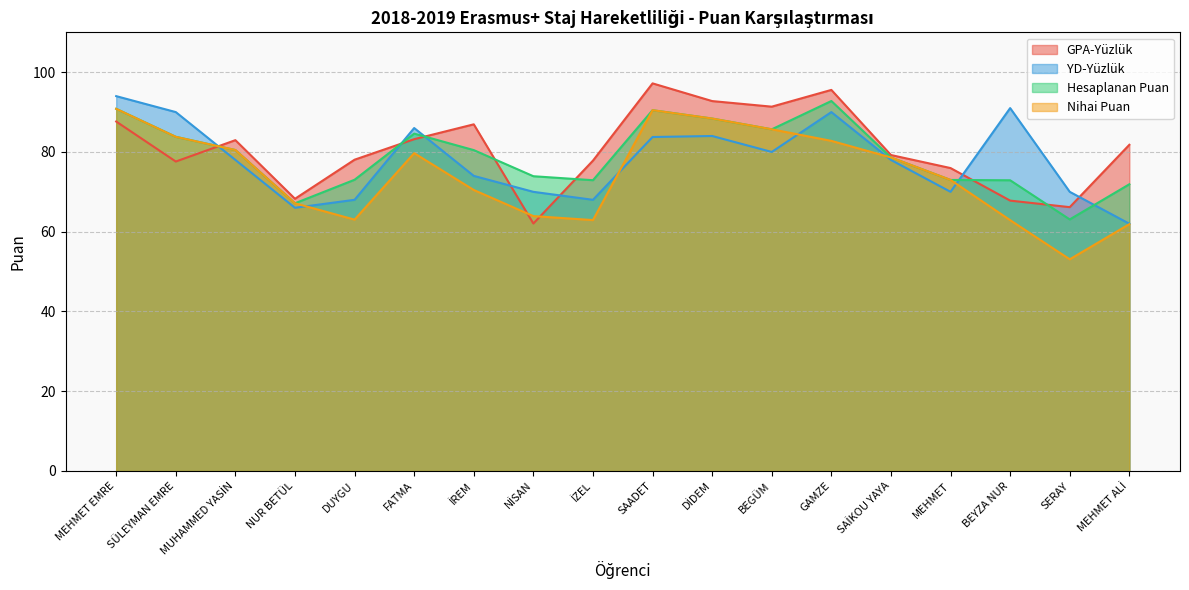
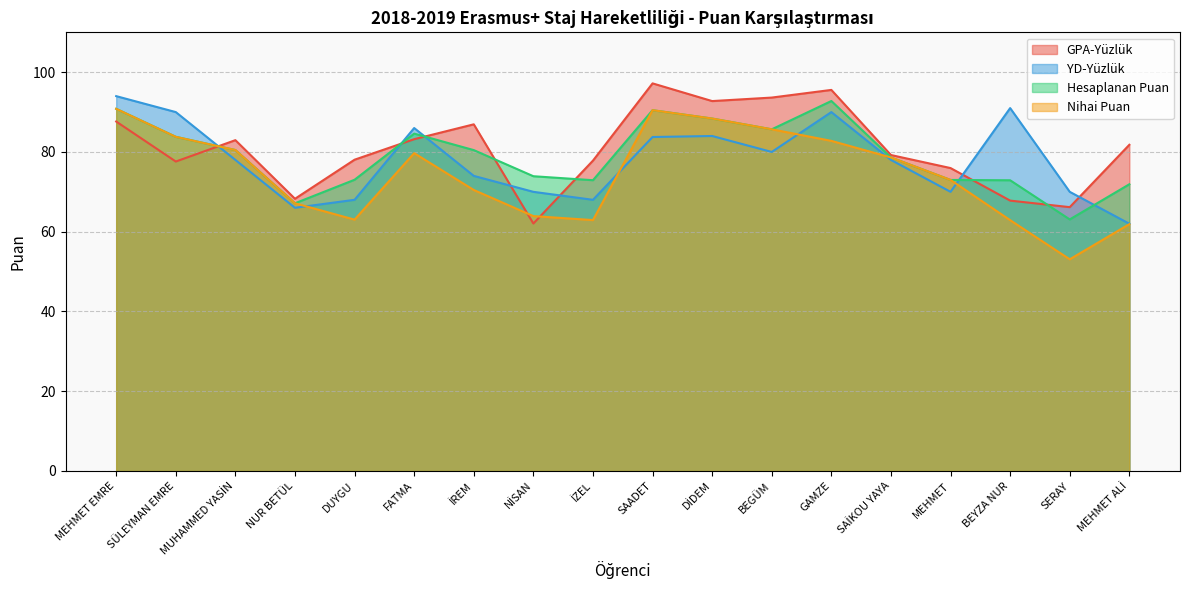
GPA-Yüzlük, BEGÜM: 91 -> 94
